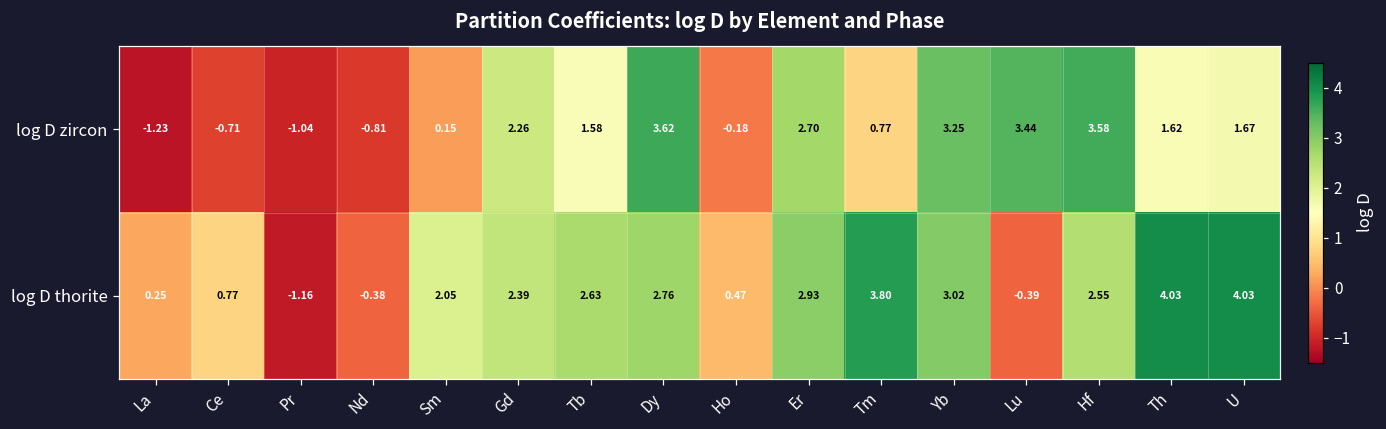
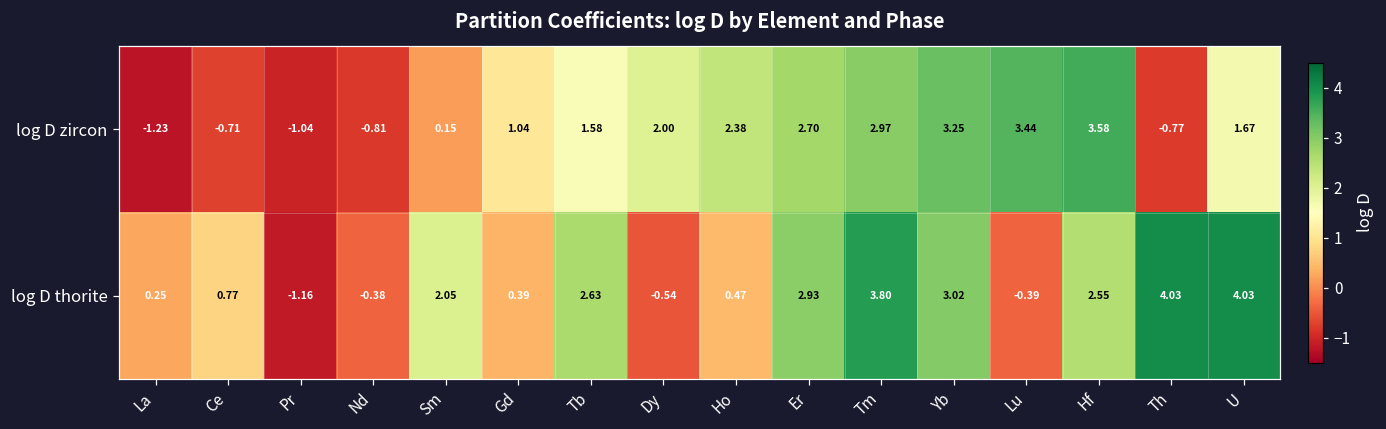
log D zircon, Gd: 2.26 -> 1.04
log D zircon, Dy: 3.62 -> 2.00
log D zircon, Ho: -0.18 -> 2.38
log D zircon, Tm: 0.77 -> 2.97
log D zircon, Th: 1.62 -> -0.77
log D thorite, Gd: 2.39 -> 0.39
log D thorite, Dy: 2.76 -> -0.54
